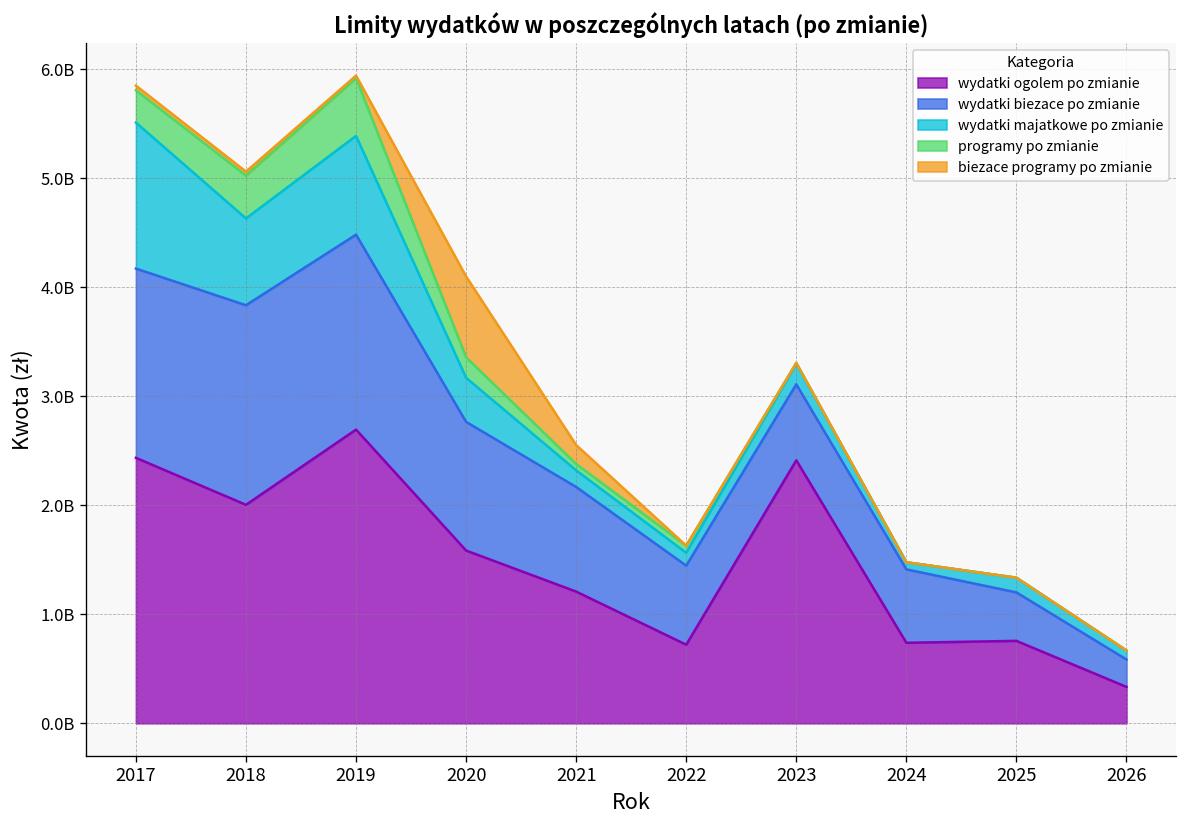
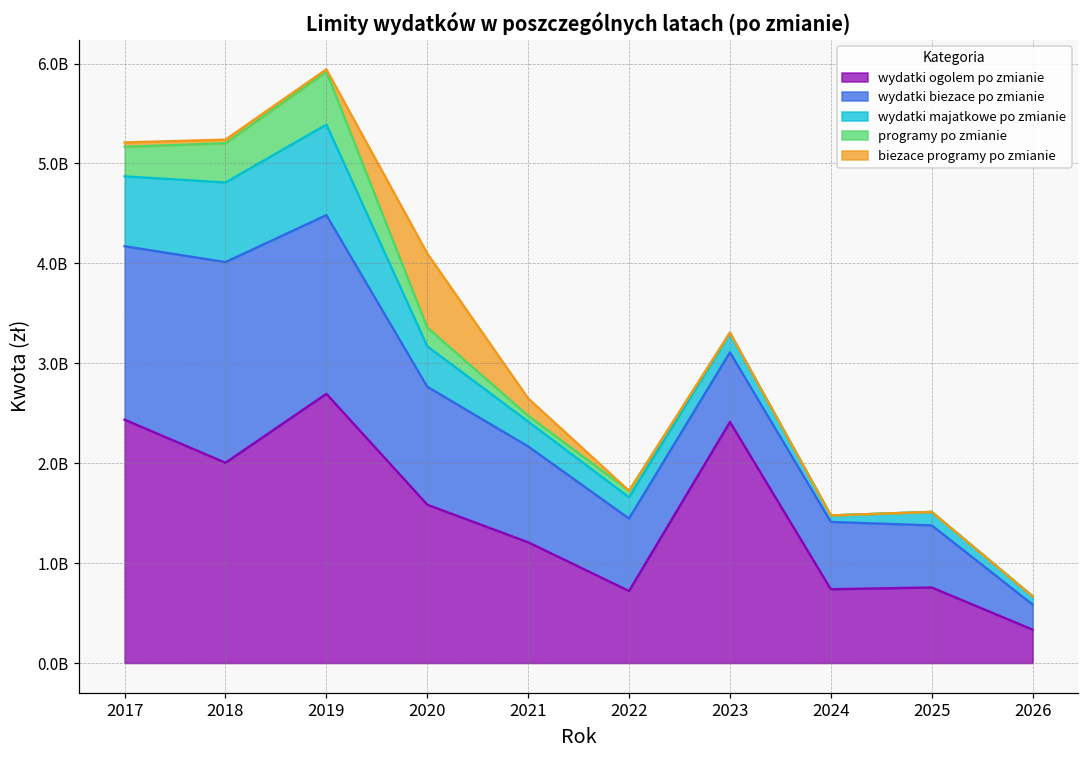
wydatki majatkowe po zmianie, 2017: 1300000000 -> 700000000
wydatki biezace po zmianie, 2018: 1800000000 -> 2000000000
wydatki majatkowe po zmianie, 2021: 150000000 -> 250000000
wydatki majatkowe po zmianie, 2022: 100000000 -> 200000000
wydatki biezace po zmianie, 2025: 400000000 -> 600000000
